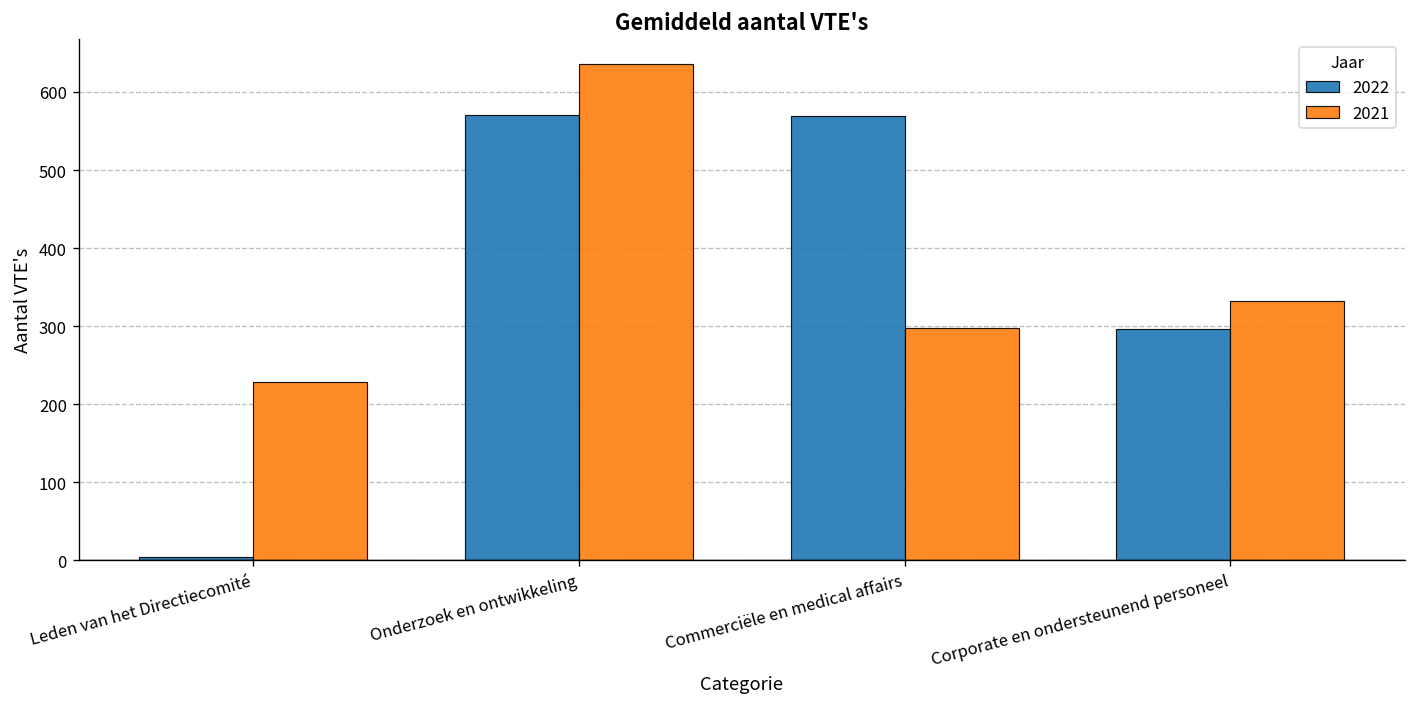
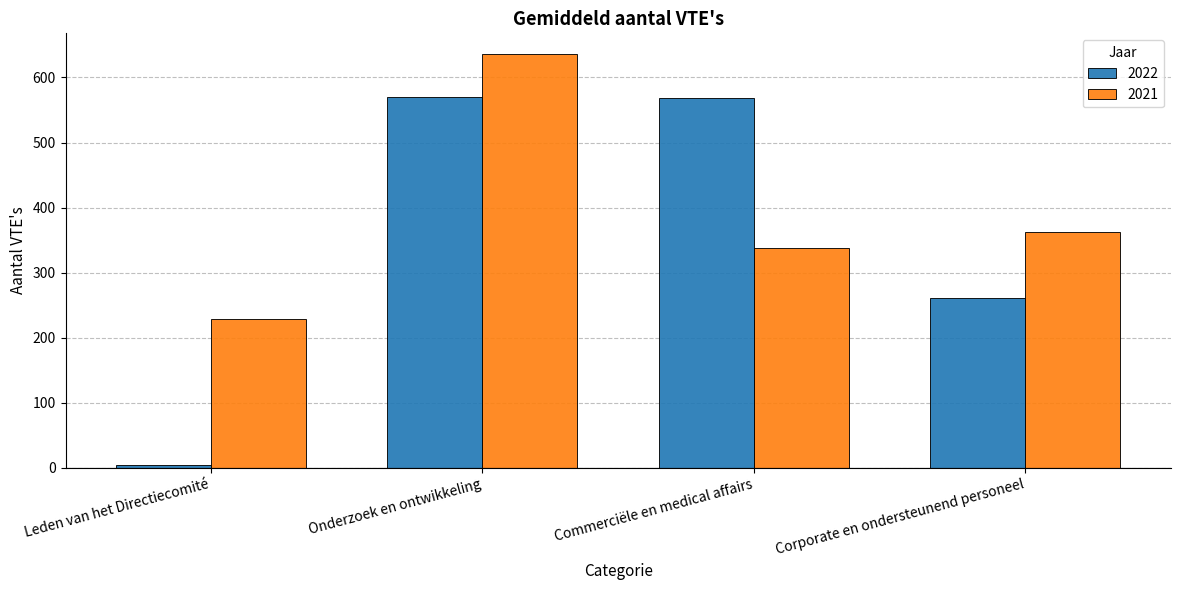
2021, Commerciële en medical affairs: 300 -> 340
2022, Corporate en ondersteunend personeel: 300 -> 260
2021, Corporate en ondersteunend personeel: 330 -> 360
